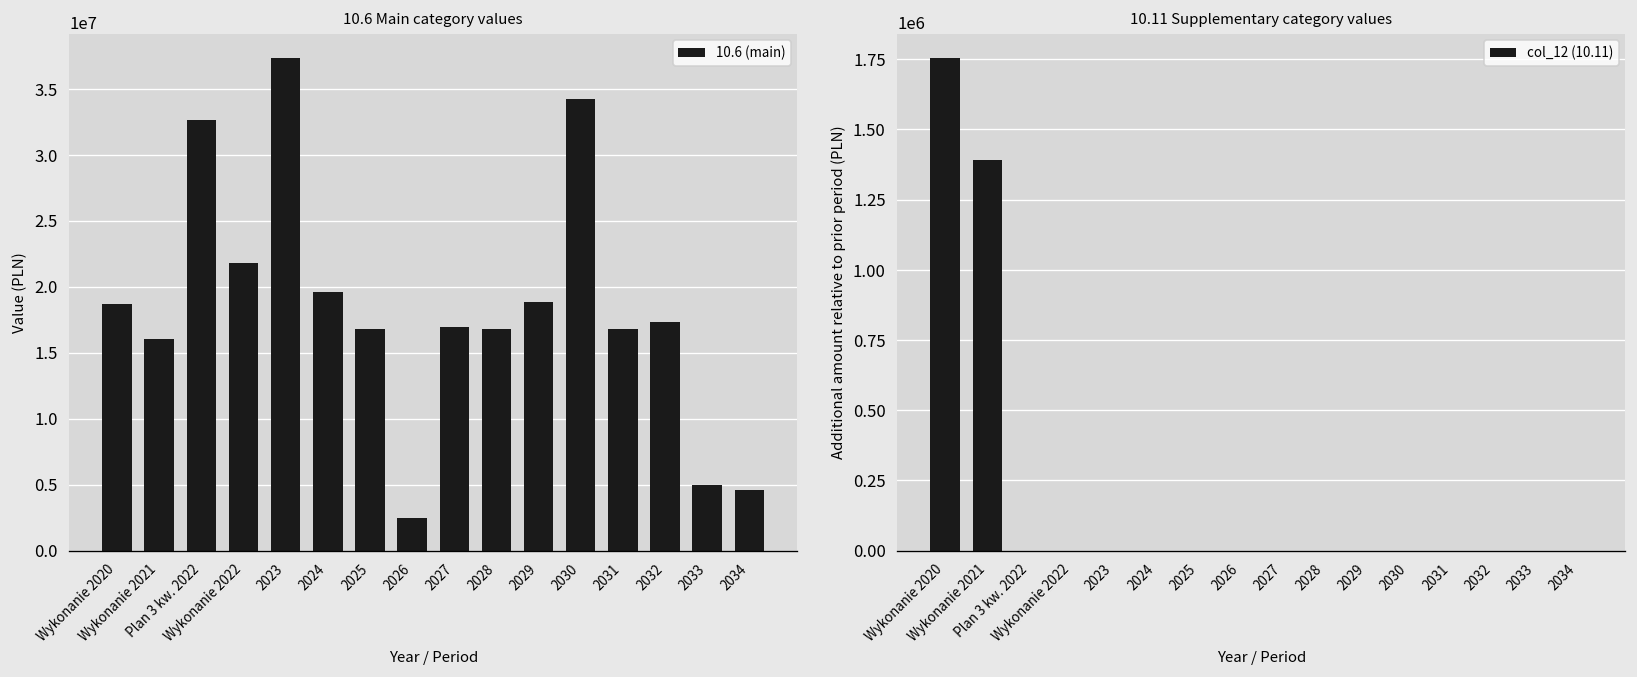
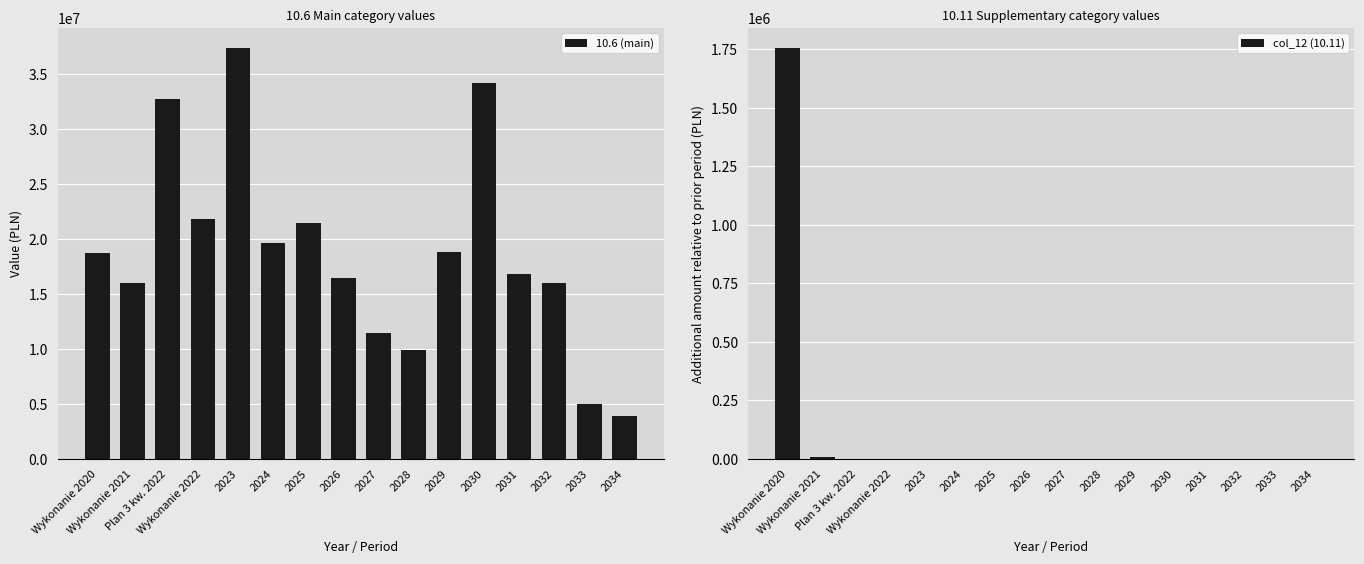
10.6 Main category values, 2025: 16800000 -> 21400000
10.6 Main category values, 2026: 2500000 -> 16400000
10.6 Main category values, 2027: 16900000 -> 11400000
10.6 Main category values, 2028: 16800000 -> 9900000
10.6 Main category values, 2032: 17300000 -> 16000000
10.6 Main category values, 2034: 4600000 -> 3800000
10.11 Supplementary category values, Wykonanie 2021: 1390000 -> 10000
